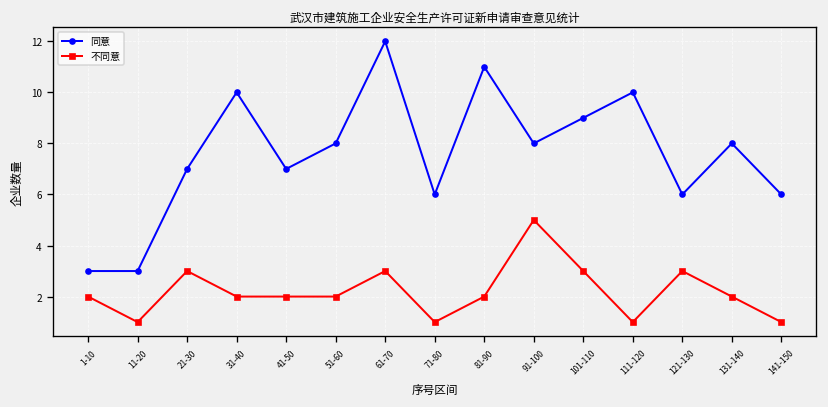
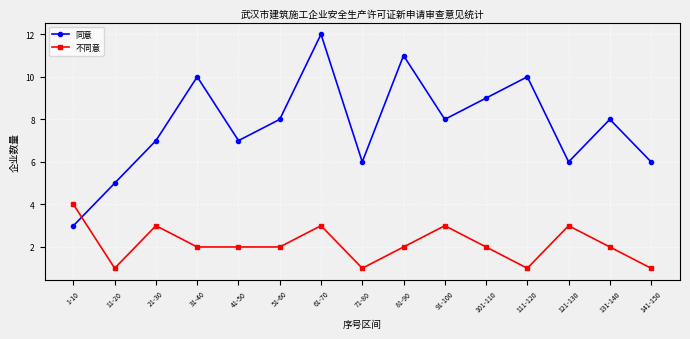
不同意, 1-10: 2 -> 4
同意, 11-20: 3 -> 5
不同意, 91-100: 5 -> 3
不同意, 101-110: 3 -> 2
